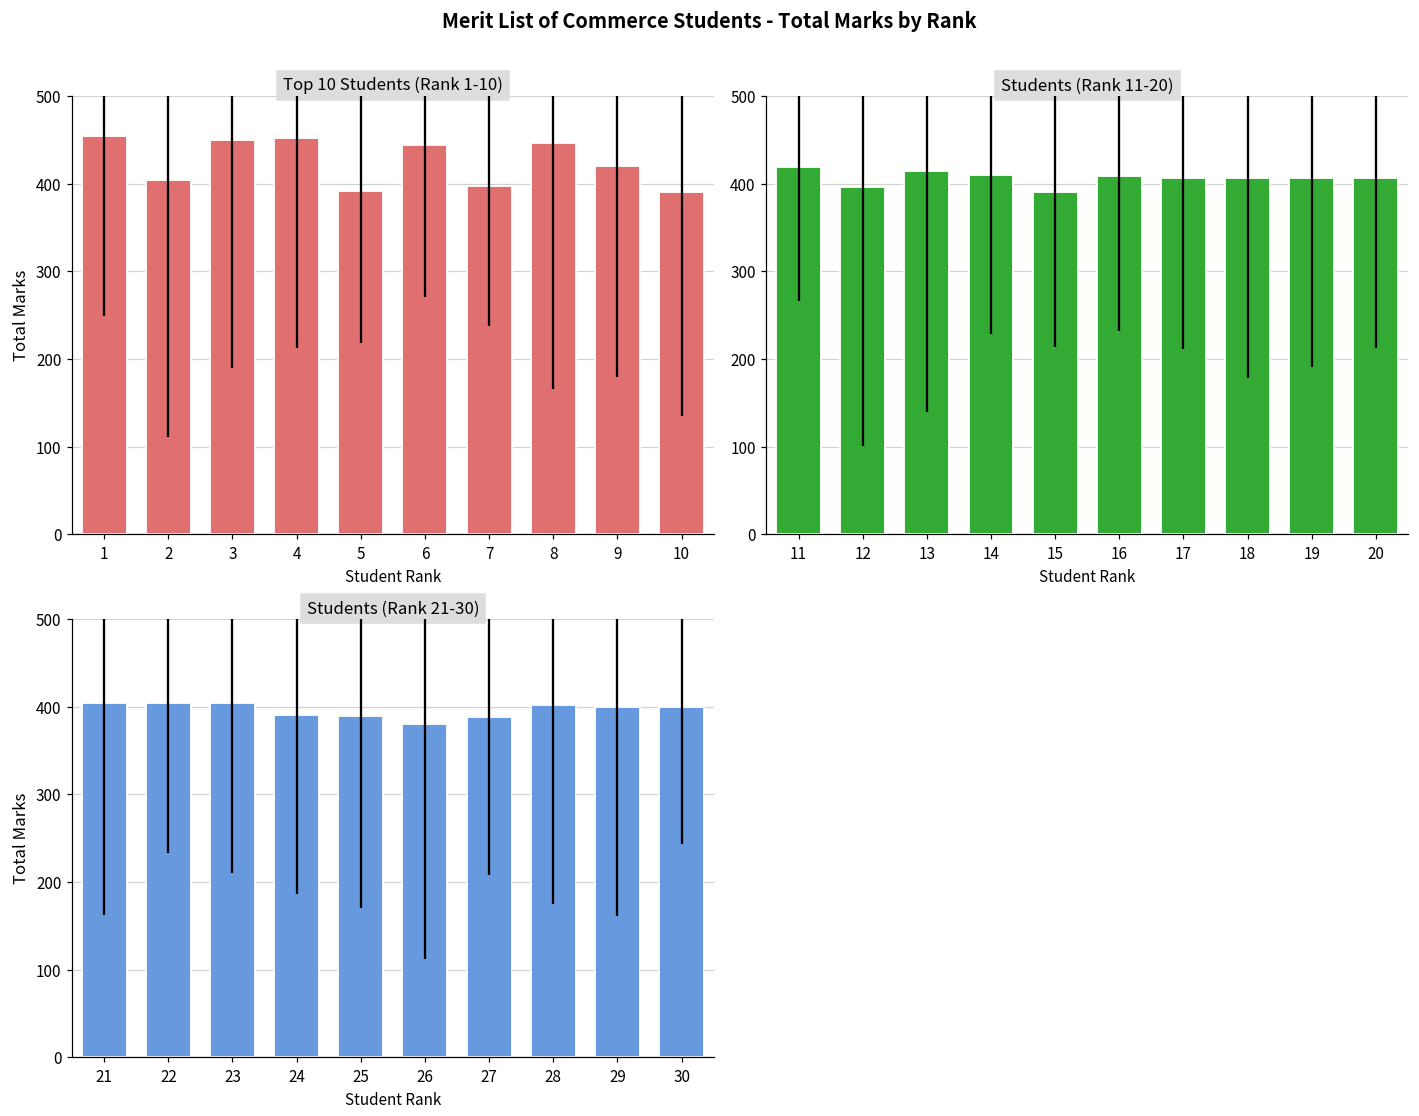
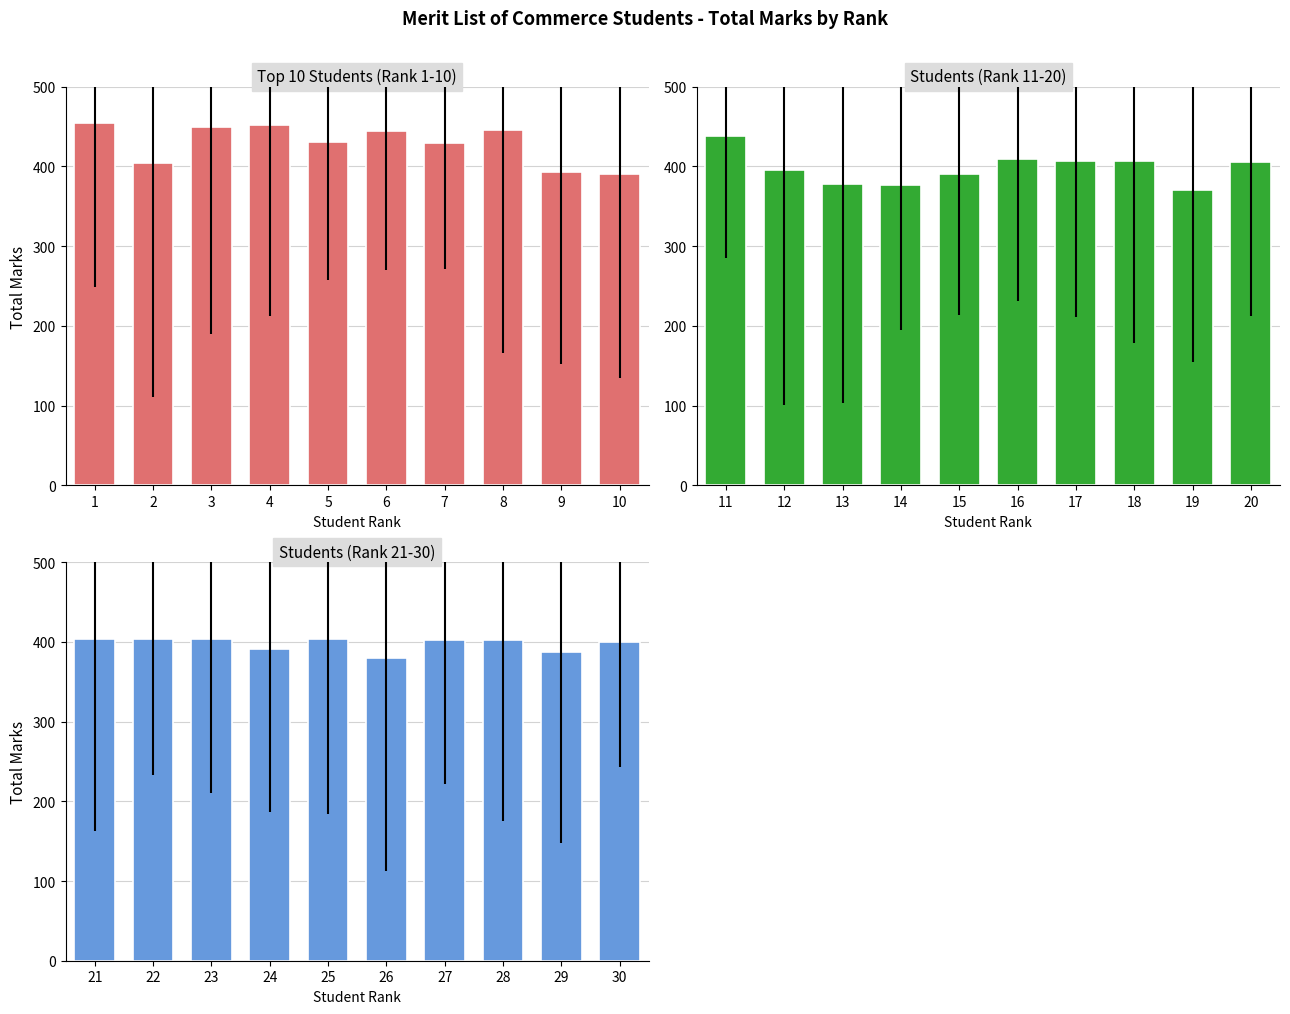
Top 10 Students (Rank 1-10), 5: 390 -> 430
Top 10 Students (Rank 1-10), 7: 400 -> 430
Top 10 Students (Rank 1-10), 9: 420 -> 390
Students (Rank 11-20), 11: 420 -> 440
Students (Rank 11-20), 13: 420 -> 380
Students (Rank 11-20), 14: 410 -> 380
Students (Rank 11-20), 19: 410 -> 370
Students (Rank 21-30), 25: 390 -> 400
Students (Rank 21-30), 27: 390 -> 400
Students (Rank 21-30), 29: 400 -> 390
